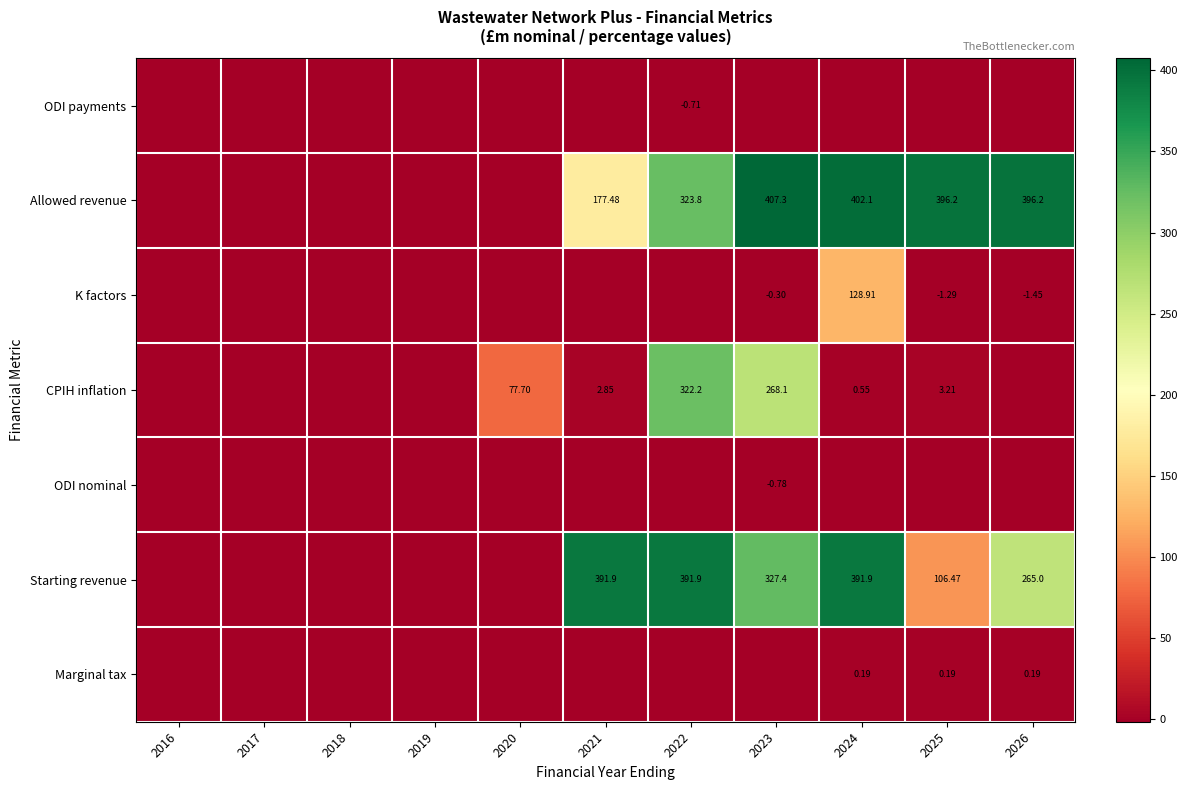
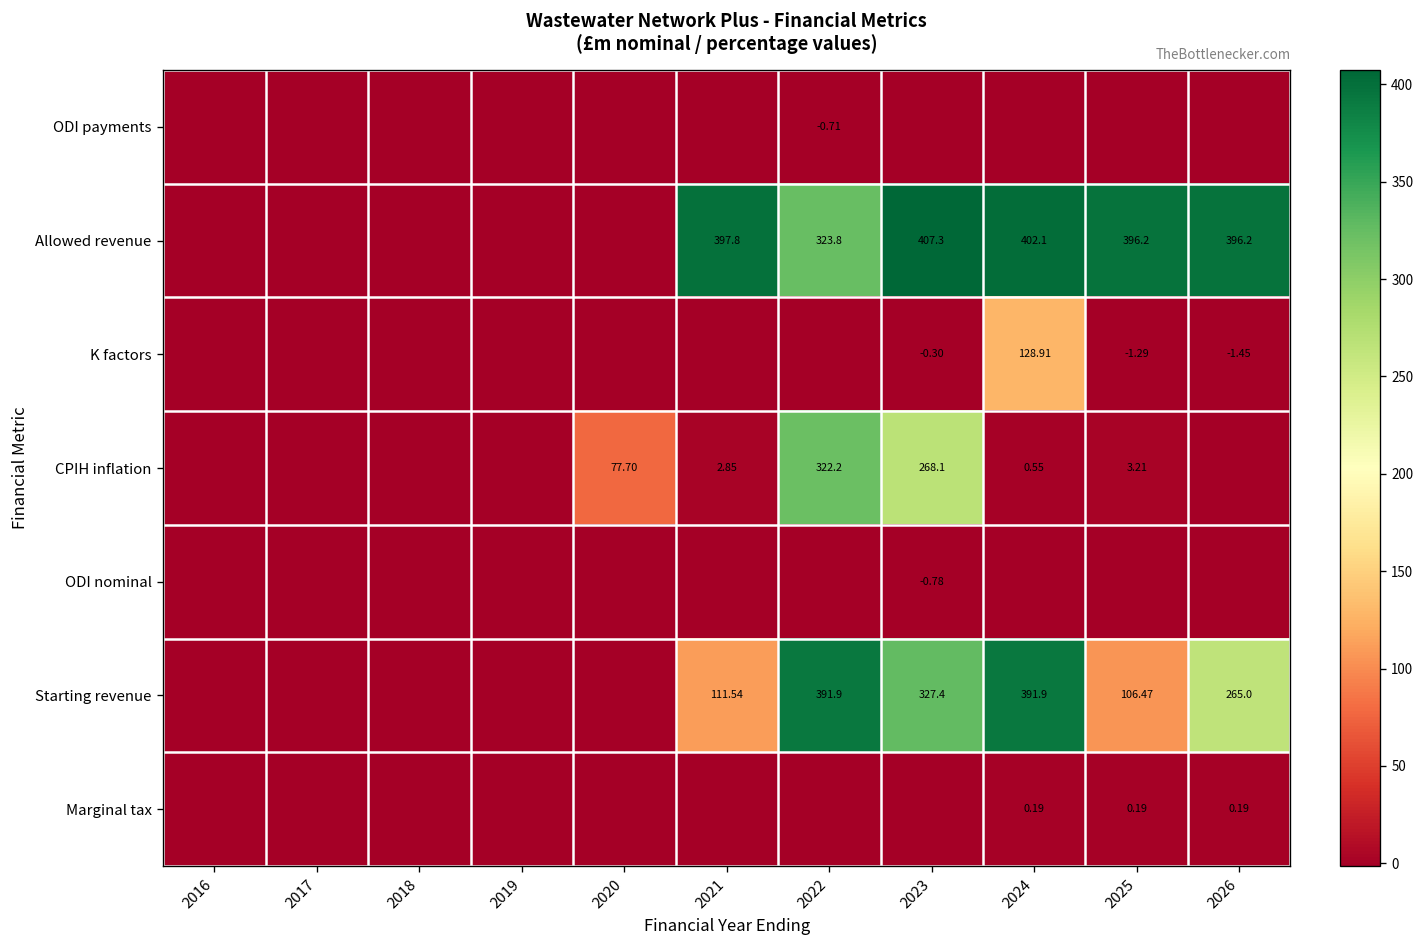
Allowed revenue, 2021: 177.48 -> 397.8
Starting revenue, 2021: 391.9 -> 111.54
